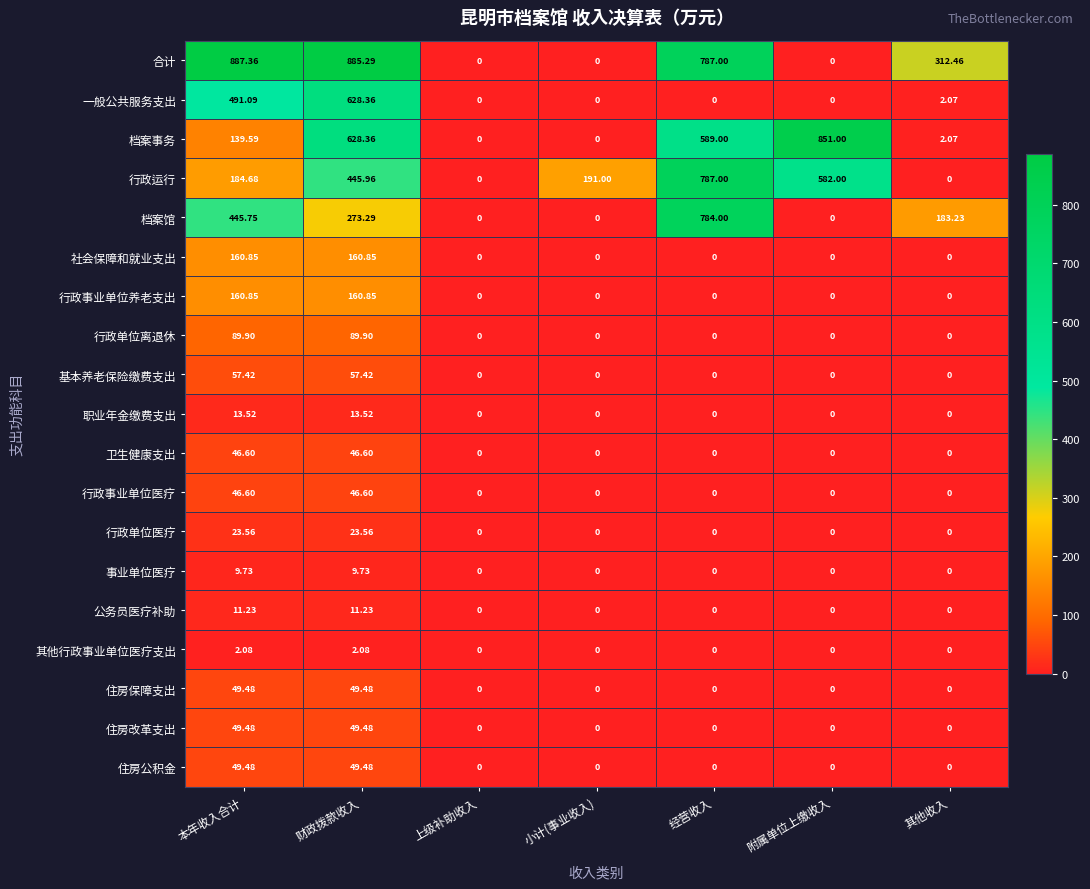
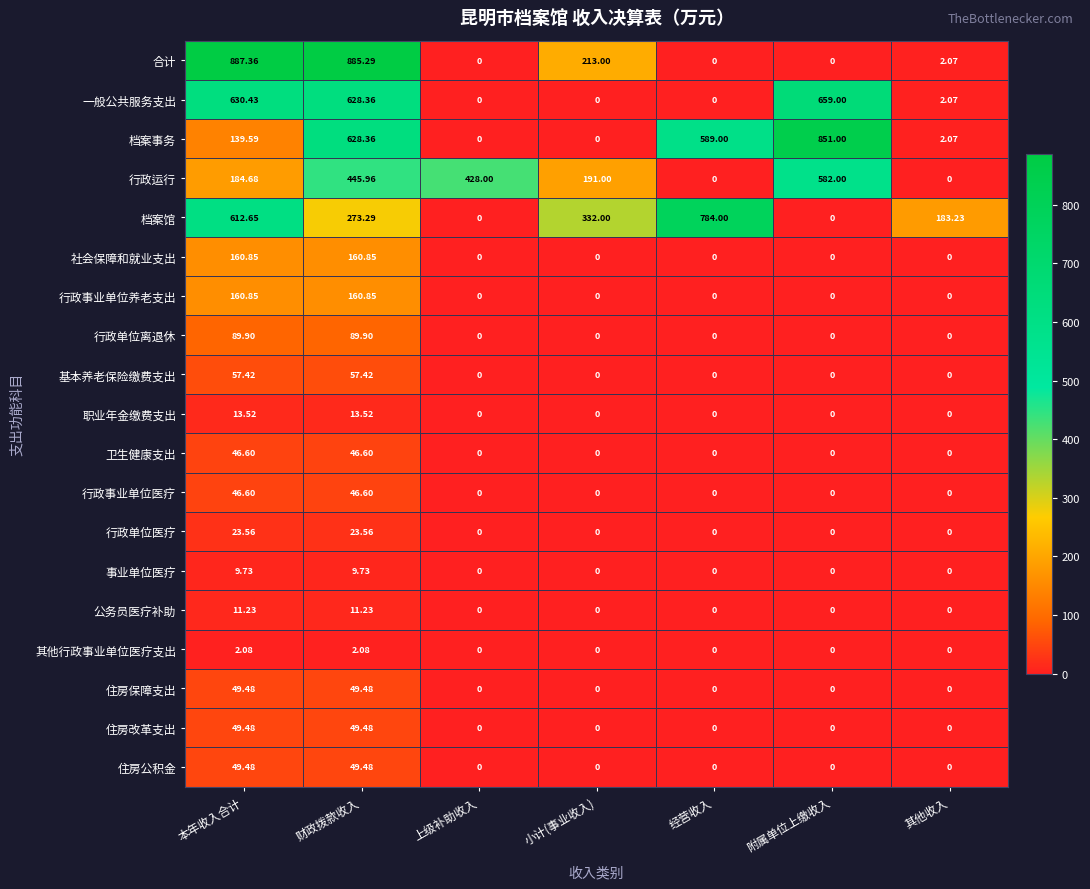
合计, 小计(事业收入): 0 -> 213.00
合计, 经营收入: 787.00 -> 0
合计, 其他收入: 312.46 -> 2.07
一般公共服务支出, 本年收入合计: 491.09 -> 630.43
一般公共服务支出, 附属单位上缴收入: 0 -> 659.00
行政运行, 上级补助收入: 0 -> 428.00
行政运行, 经营收入: 787.00 -> 0
档案馆, 本年收入合计: 445.75 -> 612.65
档案馆, 小计(事业收入): 0 -> 332.00
